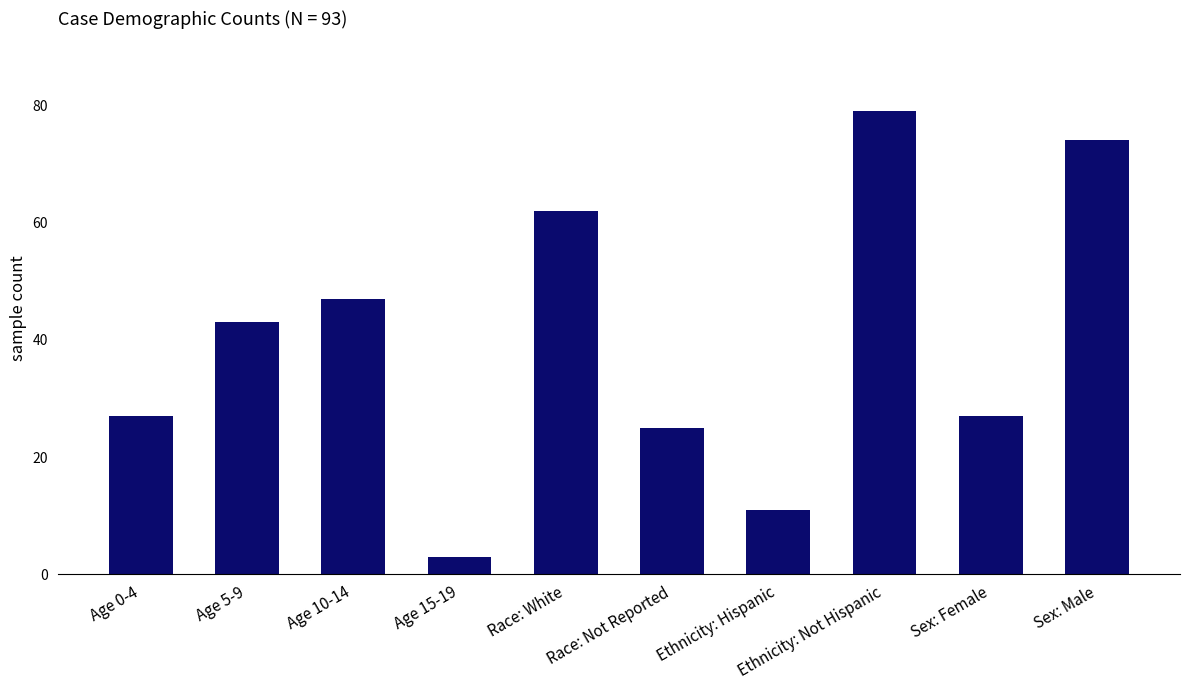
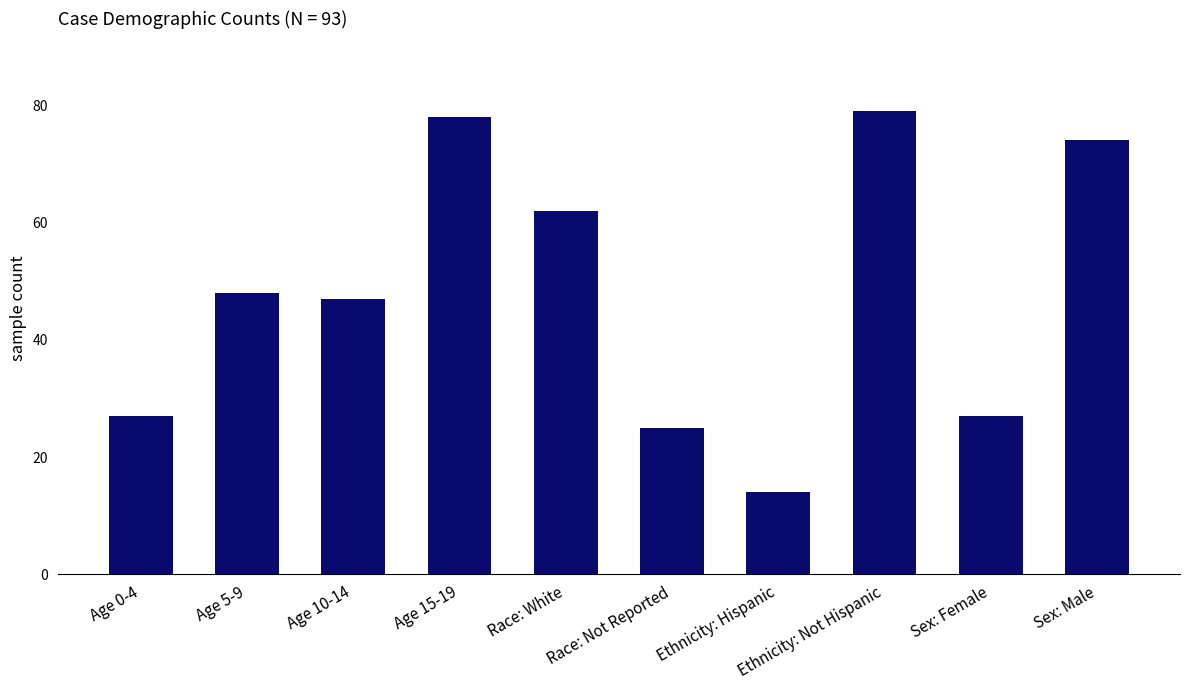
Age 5-9: 43 -> 48
Age 15-19: 3 -> 78
Ethnicity: Hispanic: 11 -> 14
